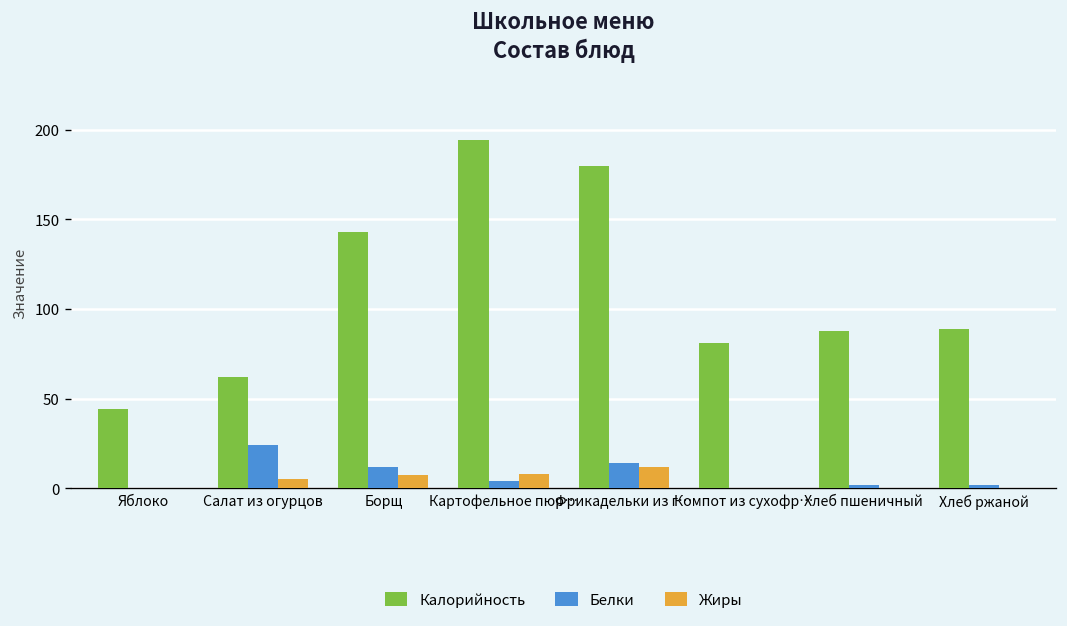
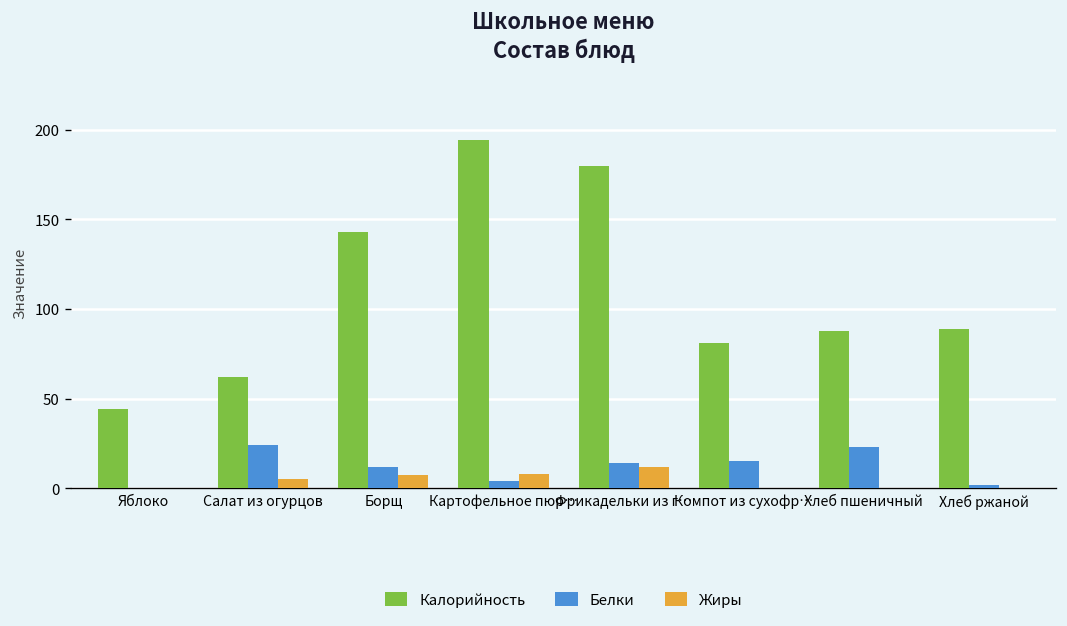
Белки, Компот из сухофр…: 1 -> 15
Белки, Хлеб пшеничный: 2 -> 23
